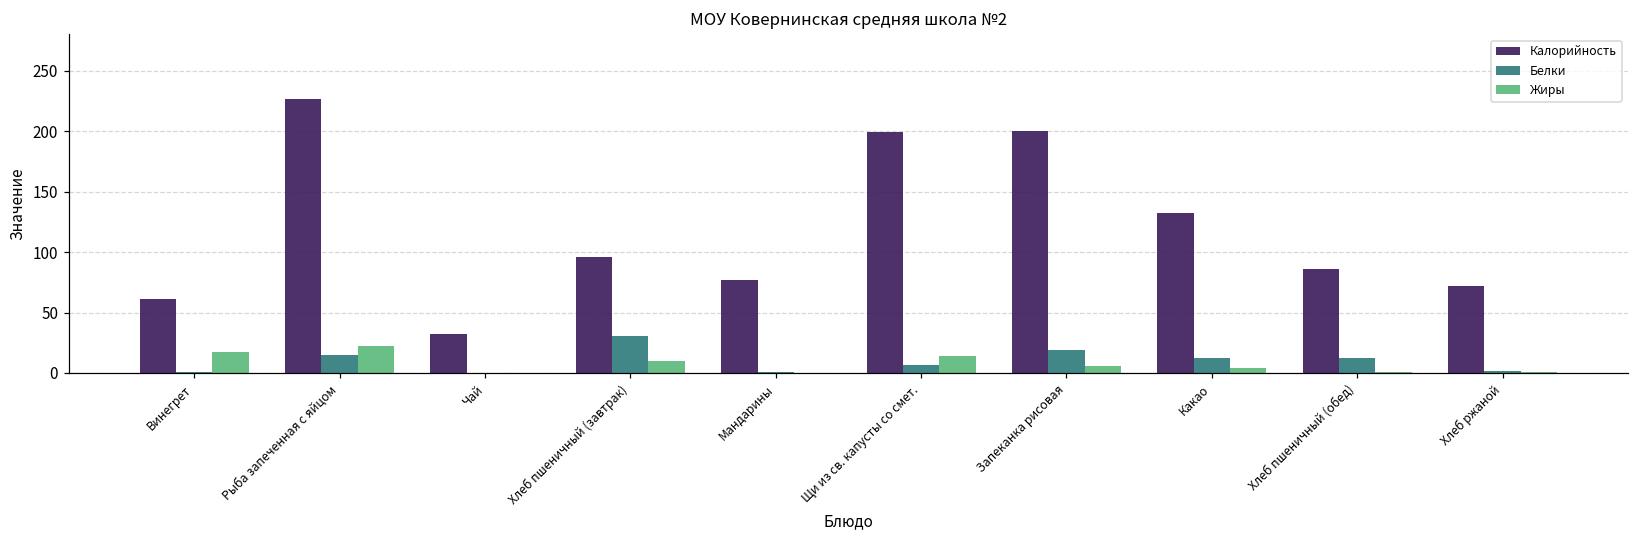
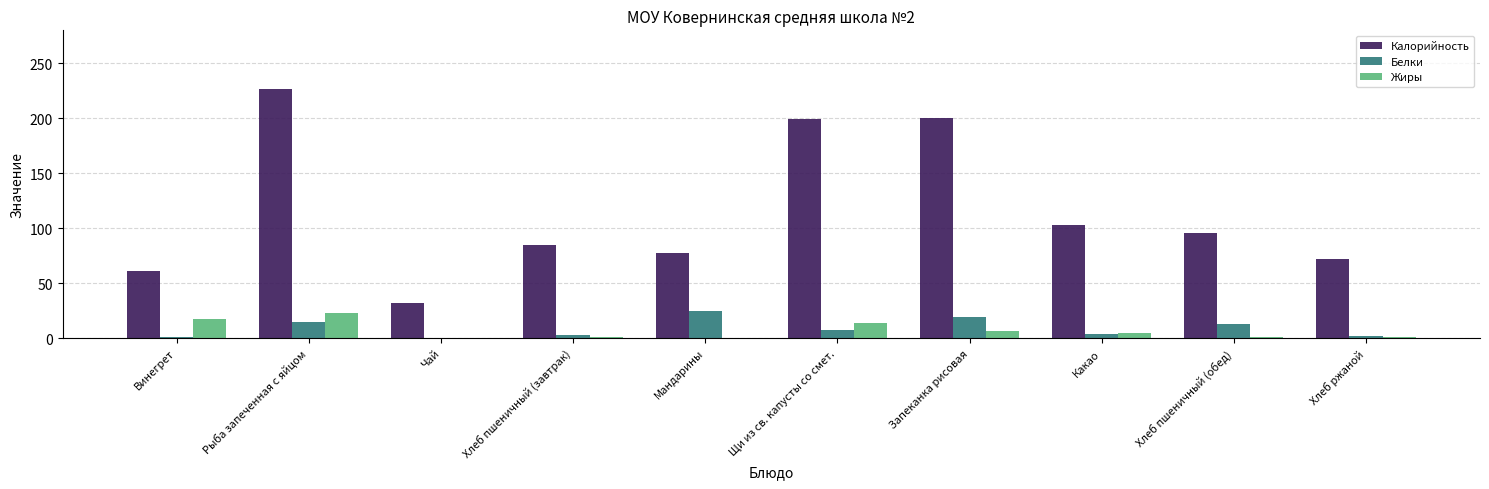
Калорийность, Хлеб пшеничный (завтрак): 96 -> 85
Белки, Хлеб пшеничный (завтрак): 30 -> 3
Жиры, Хлеб пшеничный (завтрак): 10 -> 1
Белки, Мандарины: 1 -> 25
Калорийность, Какао: 132 -> 103
Белки, Какао: 12 -> 4
Калорийность, Хлеб пшеничный (обед): 86 -> 96
